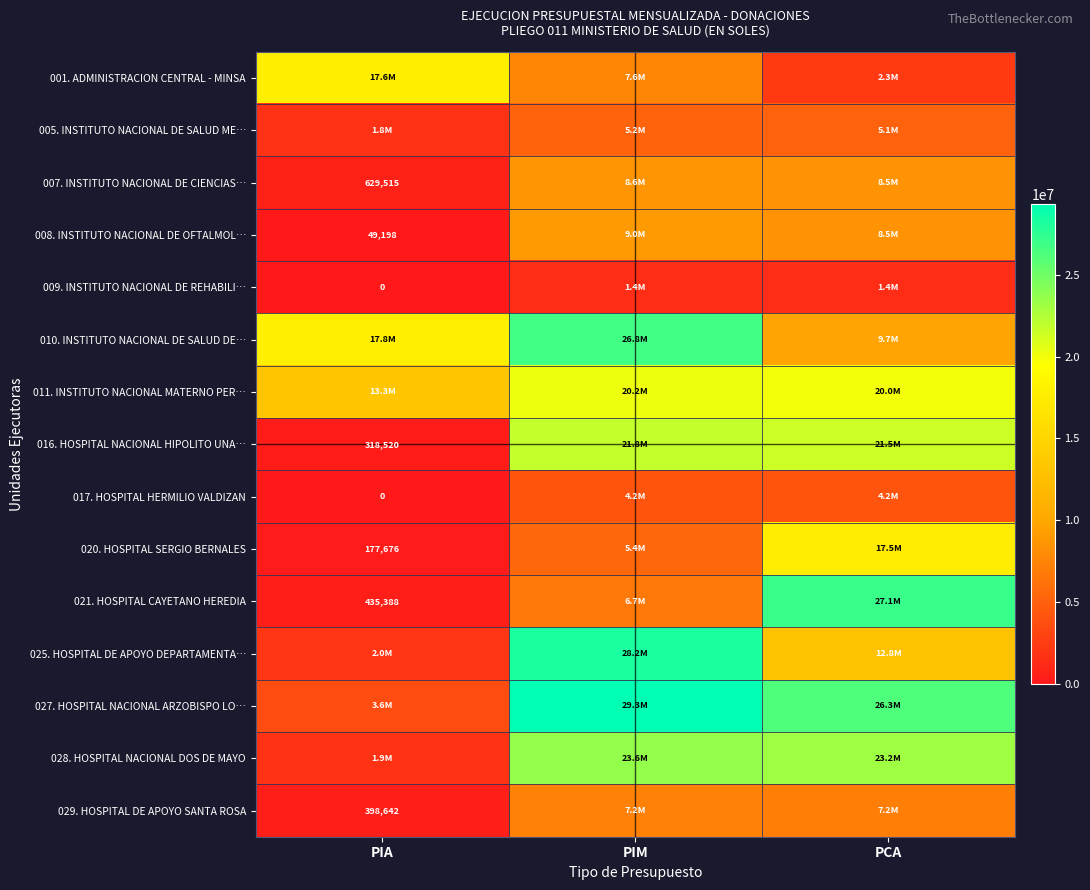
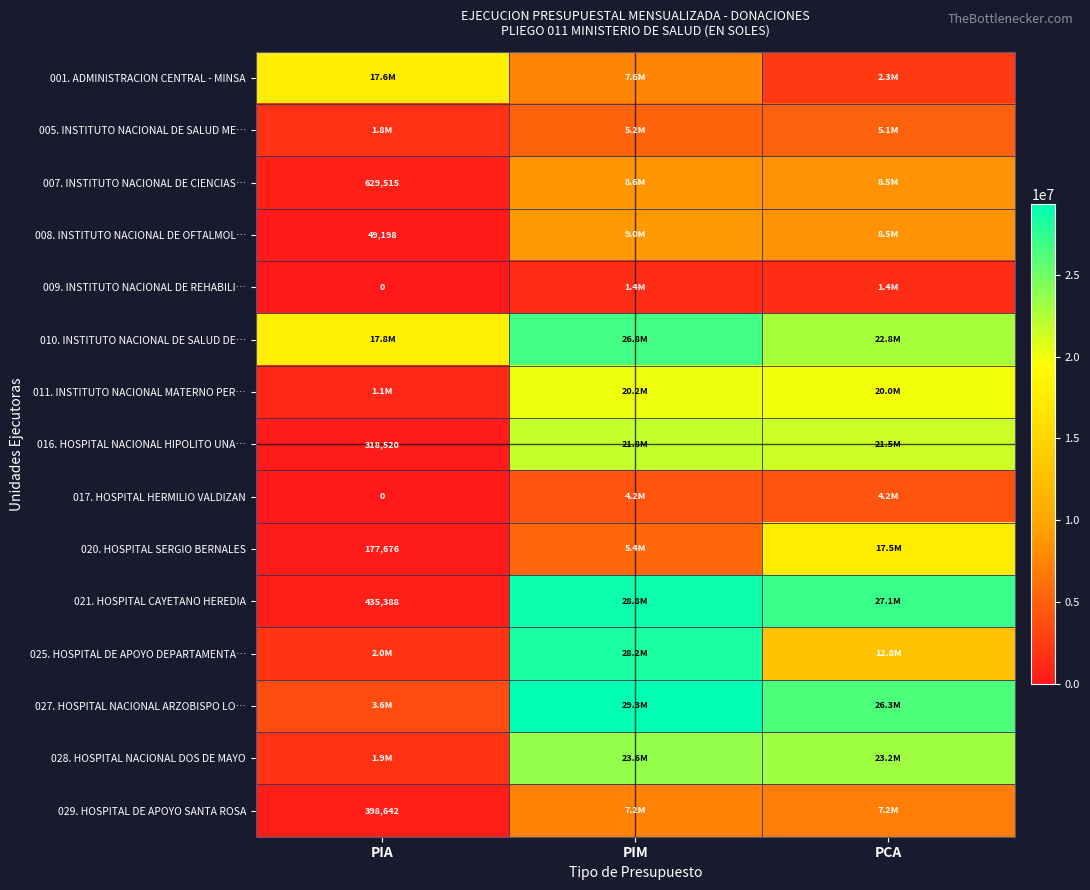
010. INSTITUTO NACIONAL DE SALUD DE…, PCA: 9.7M -> 22.8M
011. INSTITUTO NACIONAL MATERNO PER…, PIA: 13.3M -> 1.1M
021. HOSPITAL CAYETANO HEREDIA, PIM: 6.7M -> 28.8M
